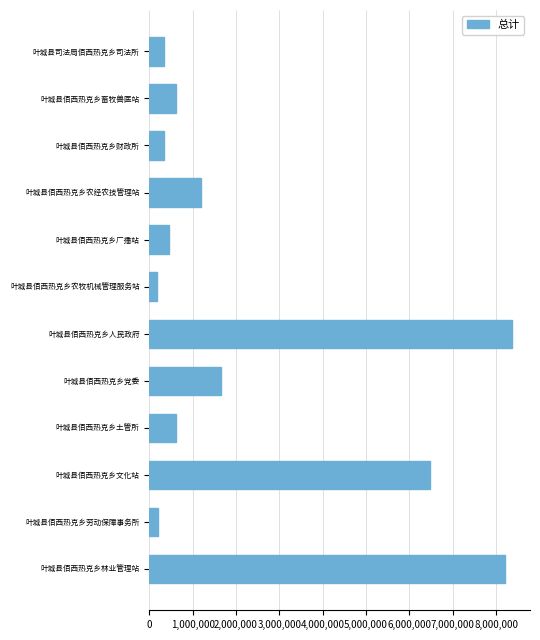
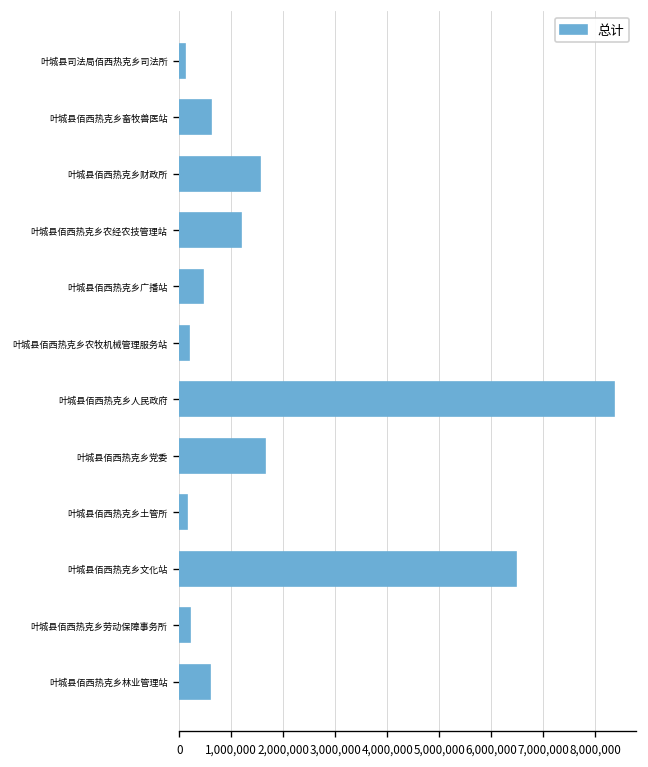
叶城县司法局佰西热克乡司法所: 300,000 -> 100,000
叶城县佰西热克乡财政所: 300,000 -> 1,600,000
叶城县佰西热克乡土管所: 600,000 -> 100,000
叶城县佰西热克乡林业管理站: 8,200,000 -> 600,000
